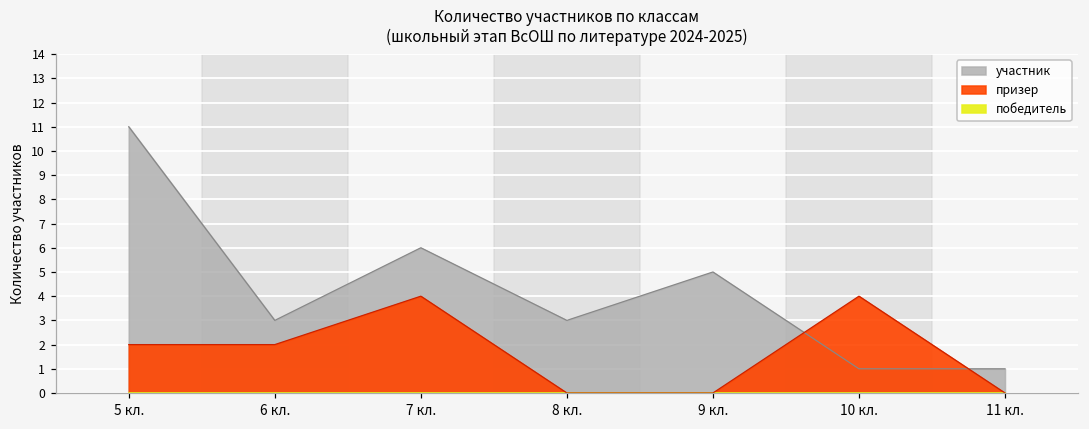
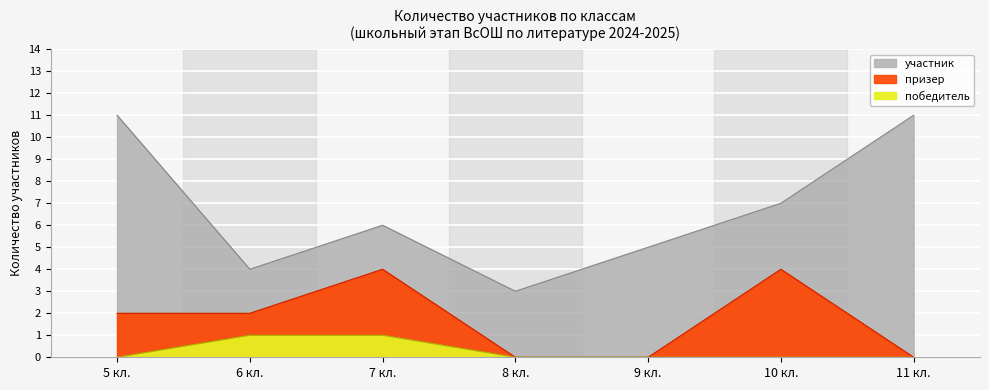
участник, 6 кл.: 3 -> 4
победитель, 6 кл.: 0 -> 1
победитель, 7 кл.: 0 -> 1
участник, 10 кл.: 1 -> 7
участник, 11 кл.: 1 -> 11
